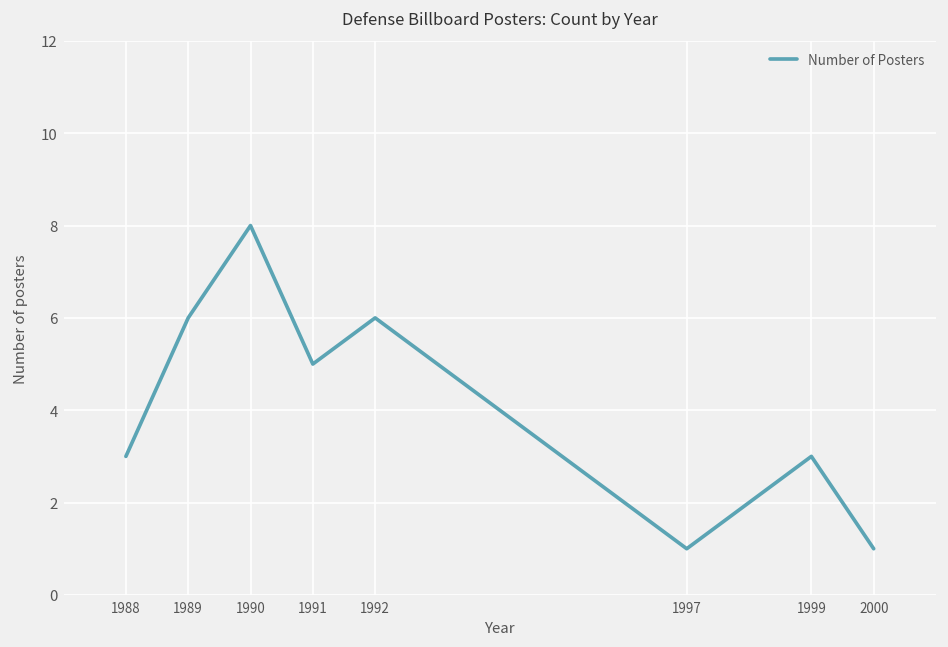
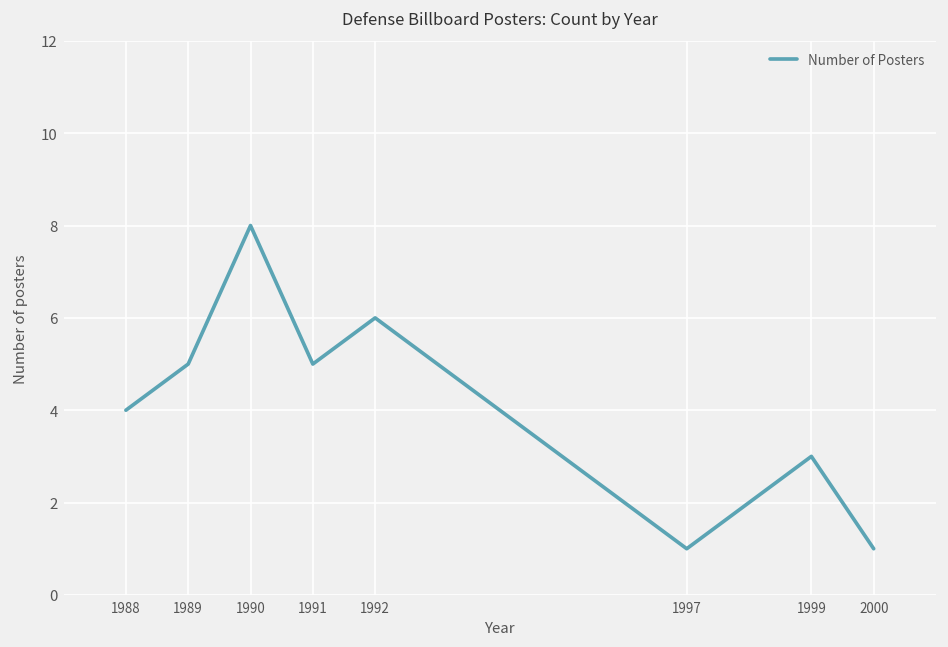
1988: 3 -> 4
1989: 6 -> 5
